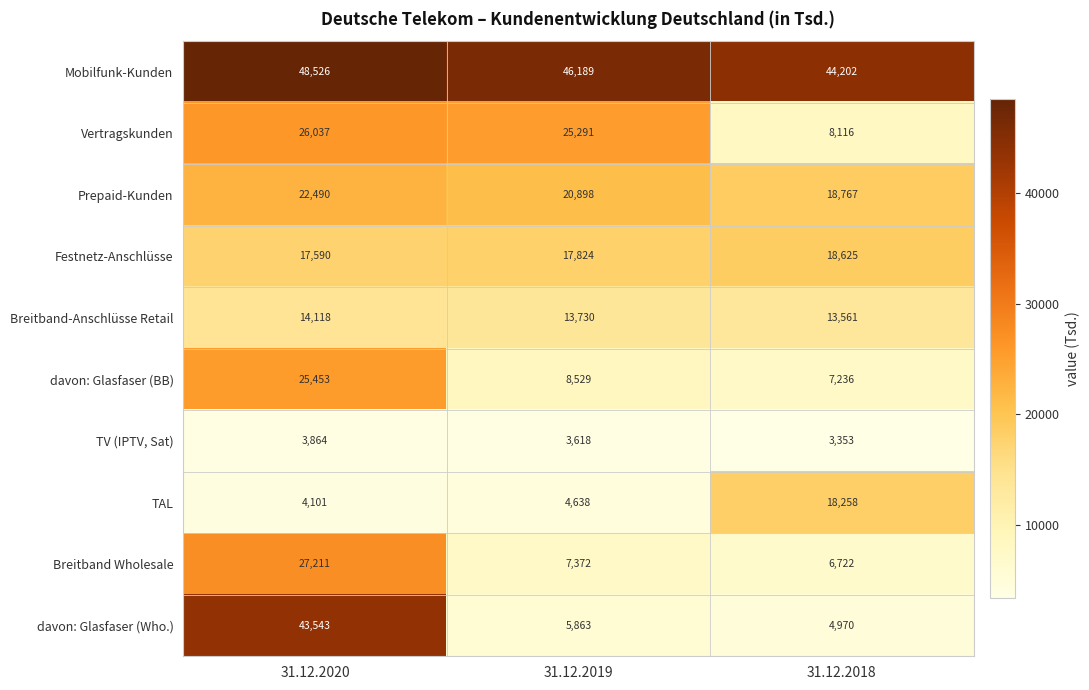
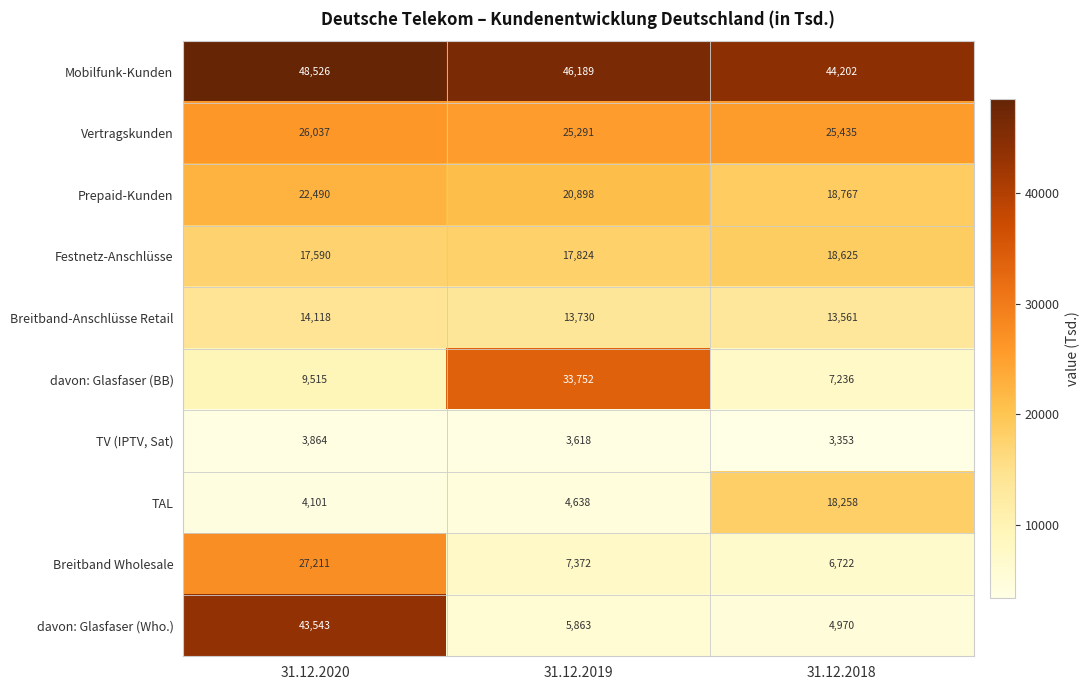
Vertragskunden, 31.12.2018: 8,116 -> 25,435
davon: Glasfaser (BB), 31.12.2020: 25,453 -> 9,515
davon: Glasfaser (BB), 31.12.2019: 8,529 -> 33,752
